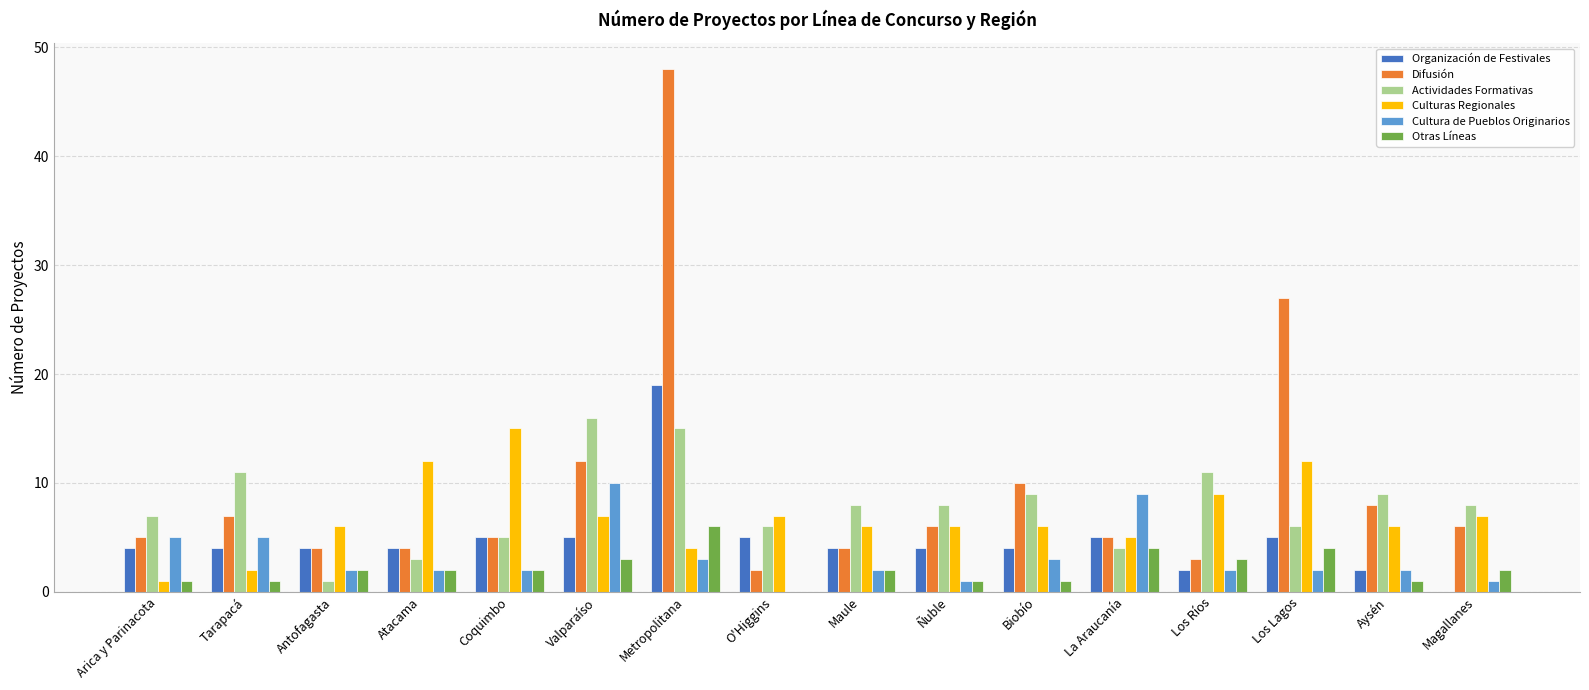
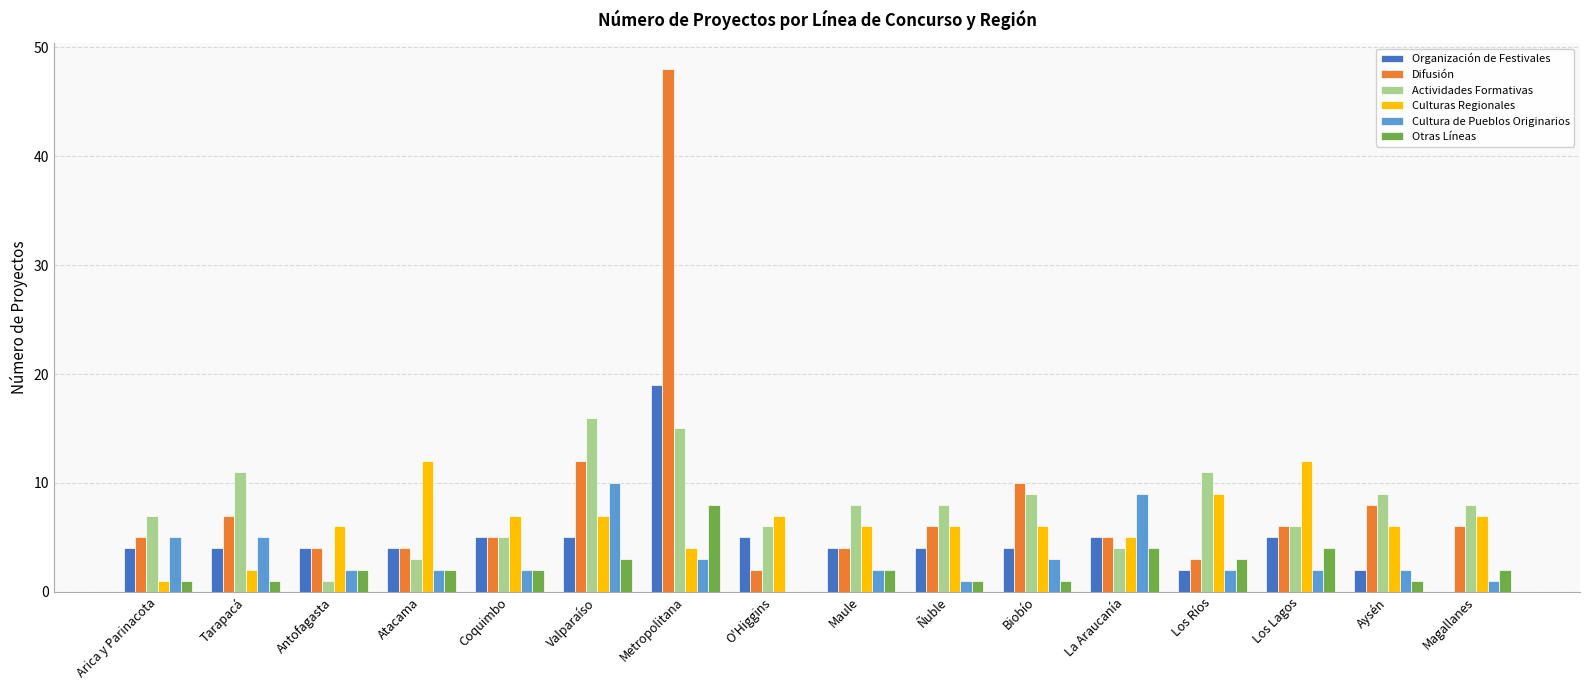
Culturas Regionales, Coquimbo: 15 -> 7
Otras Líneas, Metropolitana: 6 -> 8
Difusión, Los Lagos: 27 -> 6
